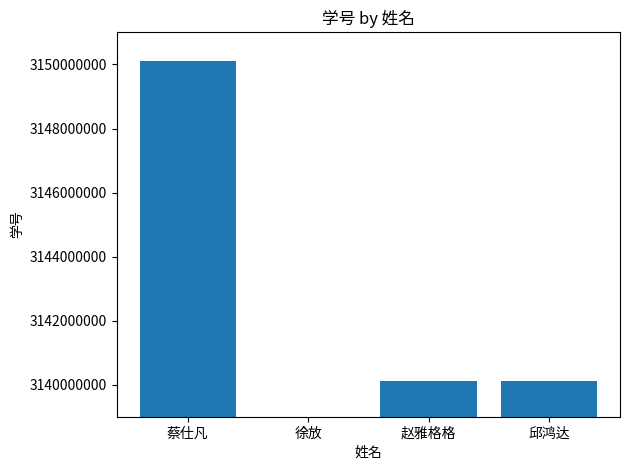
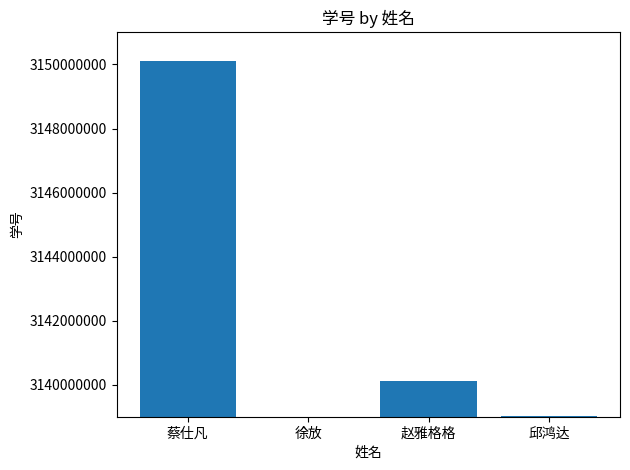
邱鸿达: 3140100000 -> 3139000000
